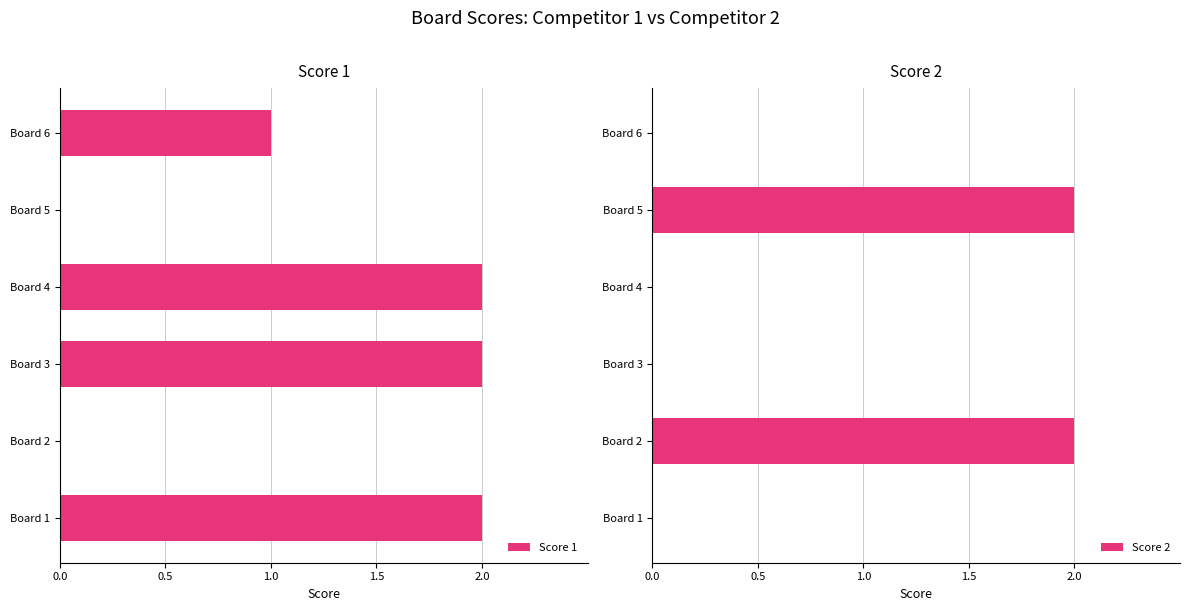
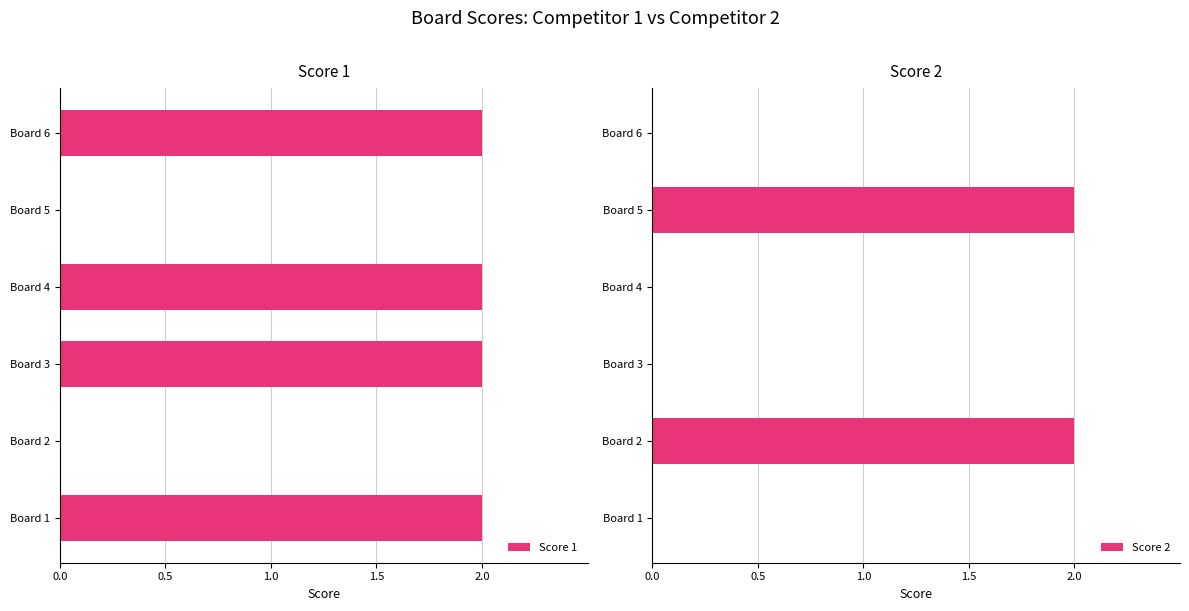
Score 1, Board 6: 1 -> 2
